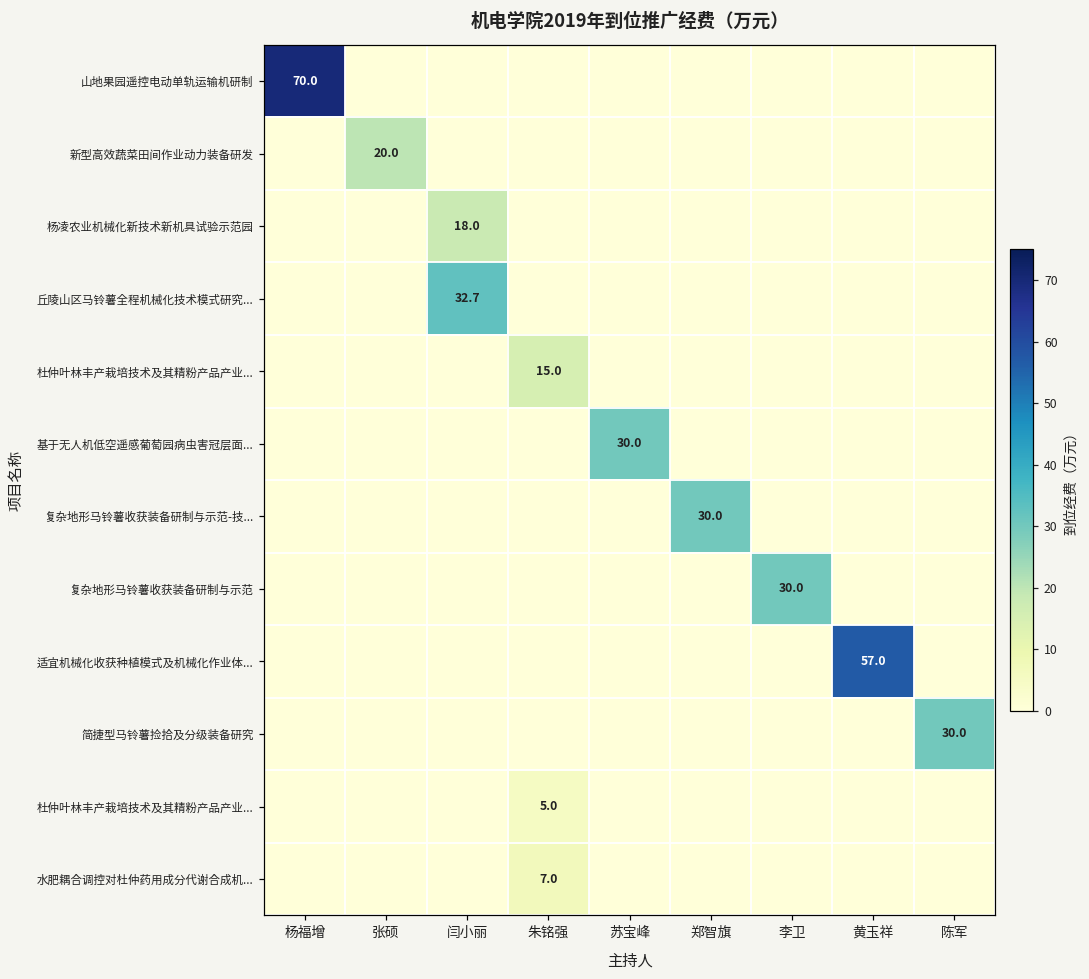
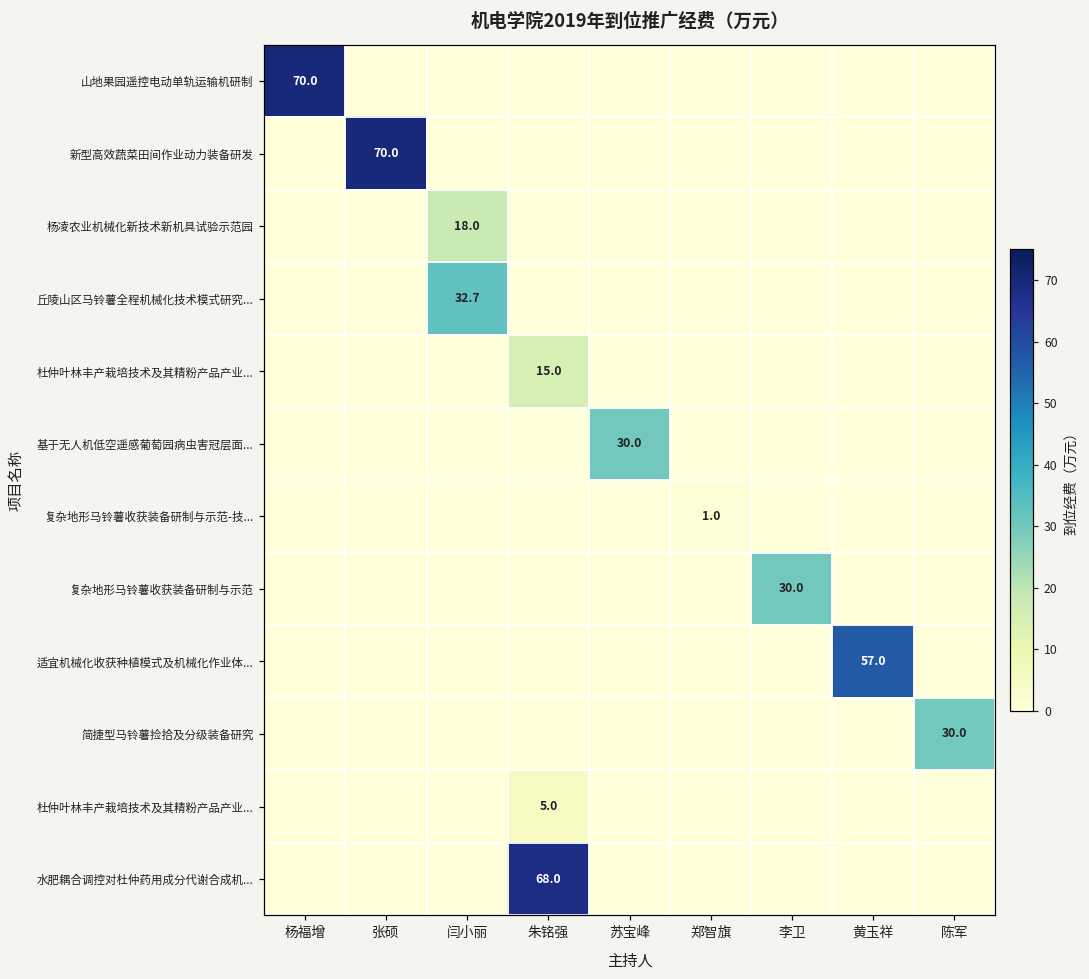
新型高效蔬菜田间作业动力装备研发, 张硕: 20.0 -> 70.0
复杂地形马铃薯收获装备研制与示范-技..., 郑智旗: 30.0 -> 1.0
水肥耦合调控对杜仲药用成分代谢合成机..., 朱铭强: 7.0 -> 68.0
